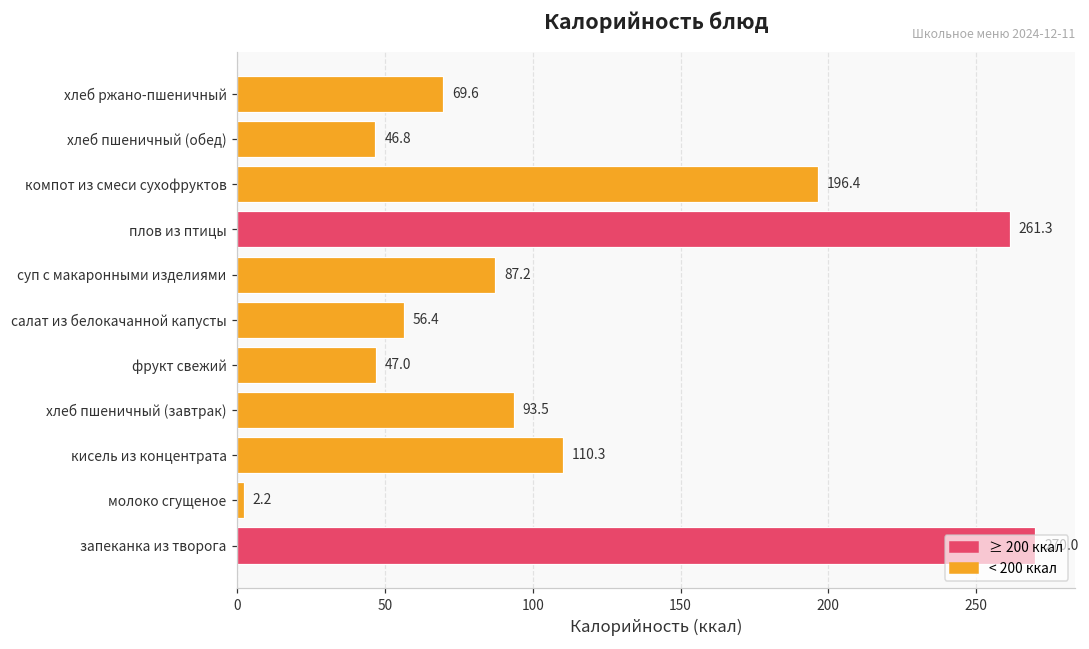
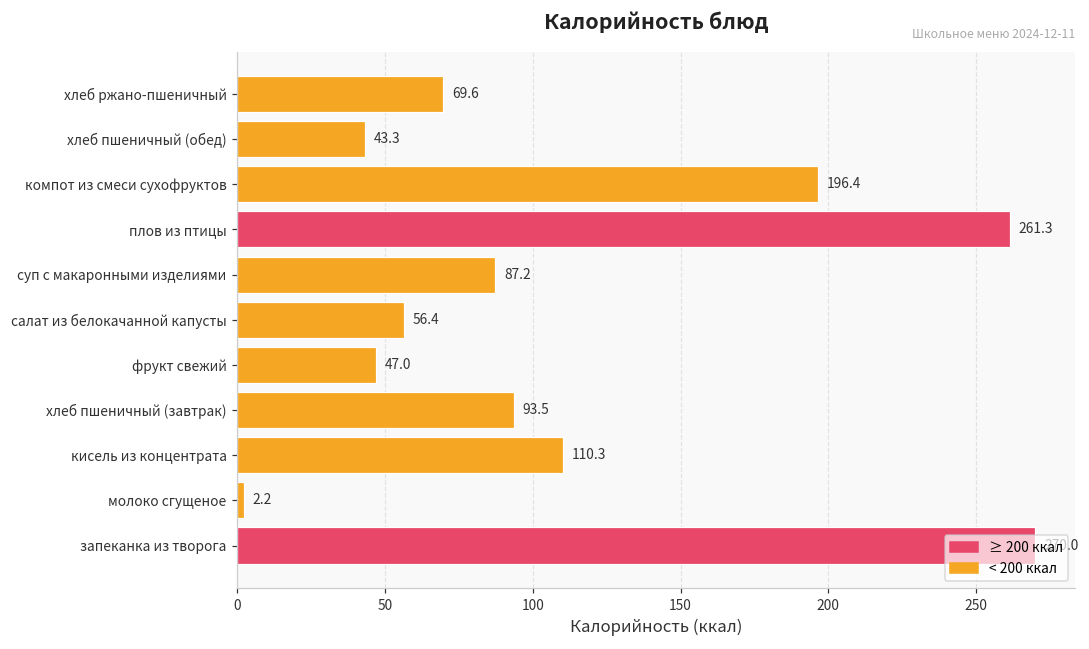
хлеб пшеничный (обед): 46.8 -> 43.3
